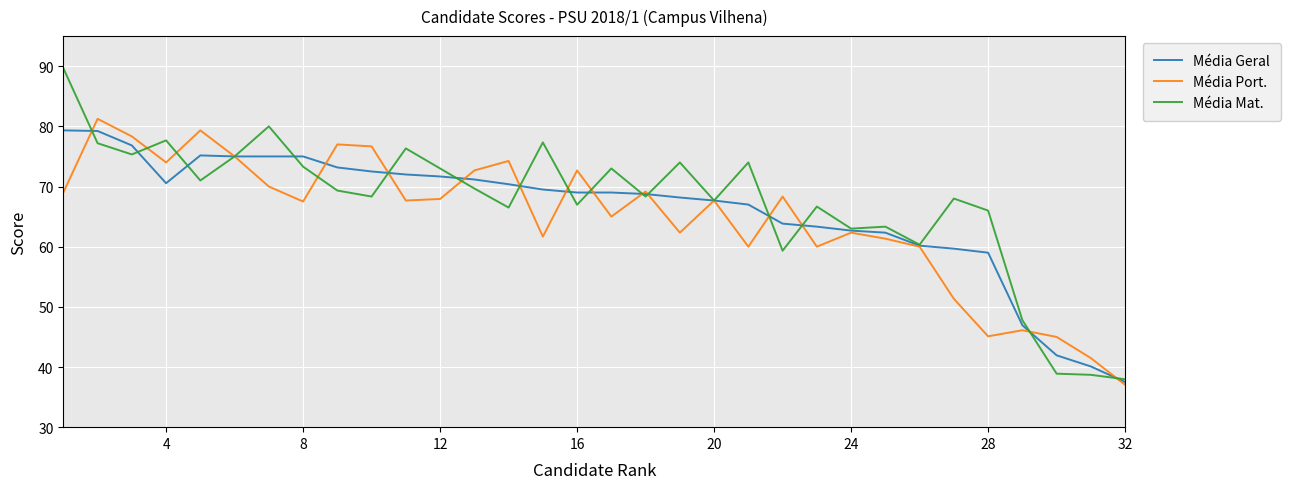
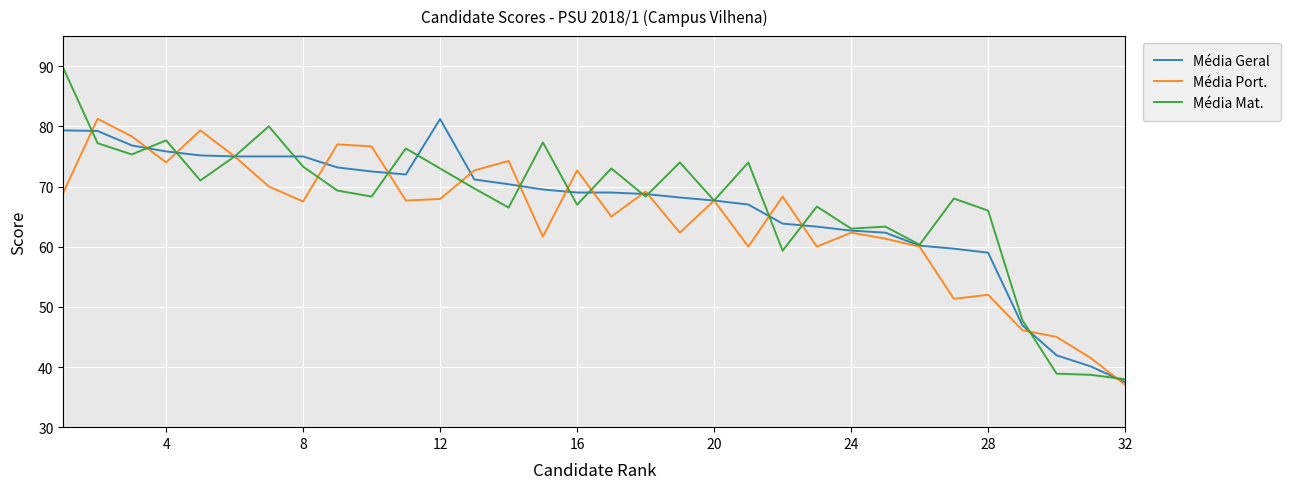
Média Geral, 4: 71 -> 76
Média Geral, 12: 72 -> 81
Média Port., 28: 45 -> 52
